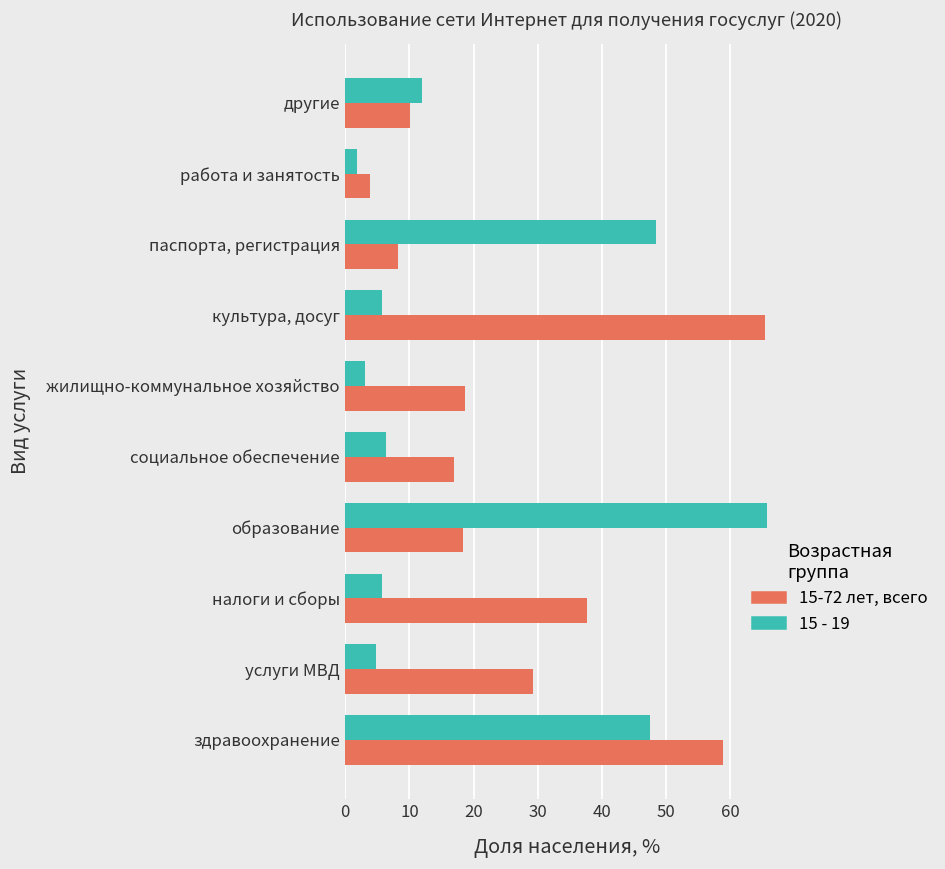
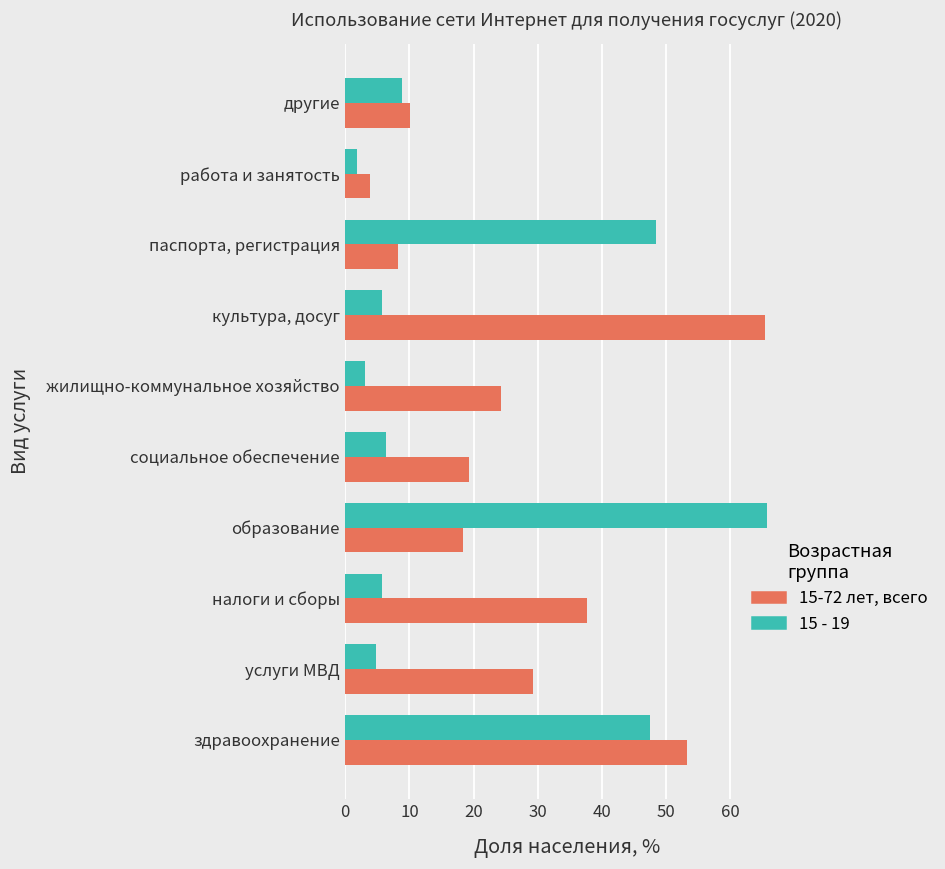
15 - 19, другие: 12 -> 9
15-72 лет, всего, жилищно-коммунальное хозяйство: 19 -> 24
15-72 лет, всего, социальное обеспечение: 17 -> 19
15-72 лет, всего, здравоохранение: 59 -> 53
